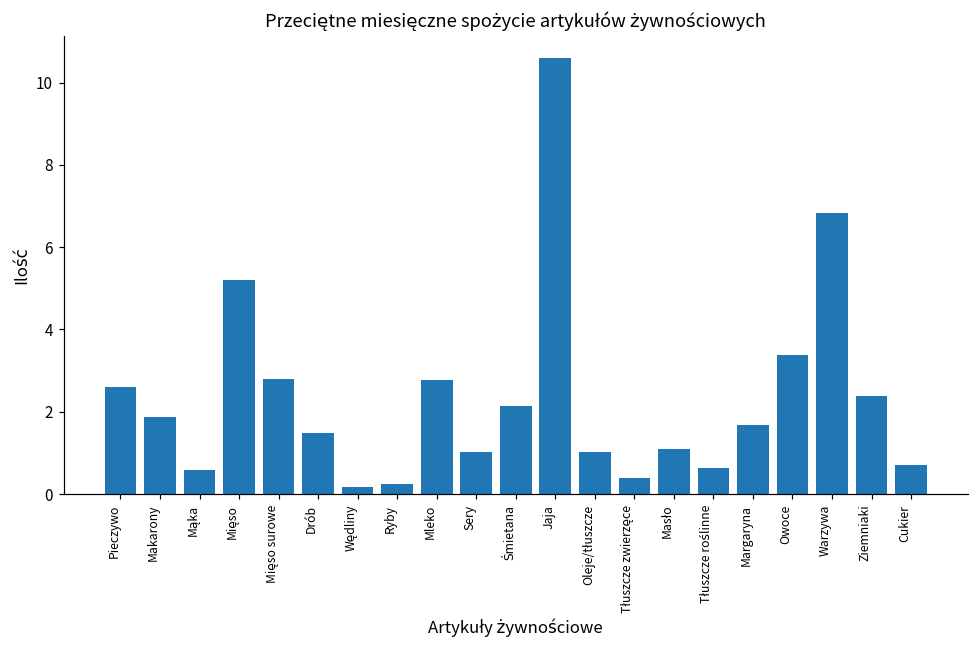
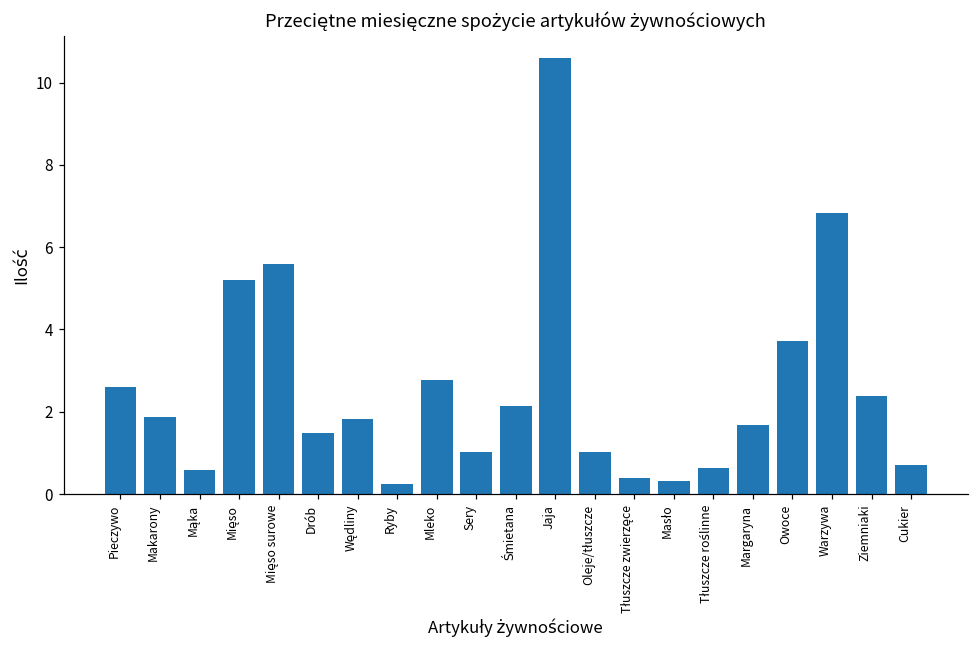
Mięso surowe: 2.8 -> 5.6
Wędliny: 0.2 -> 1.8
Masło: 1.1 -> 0.3
Owoce: 3.4 -> 3.7
